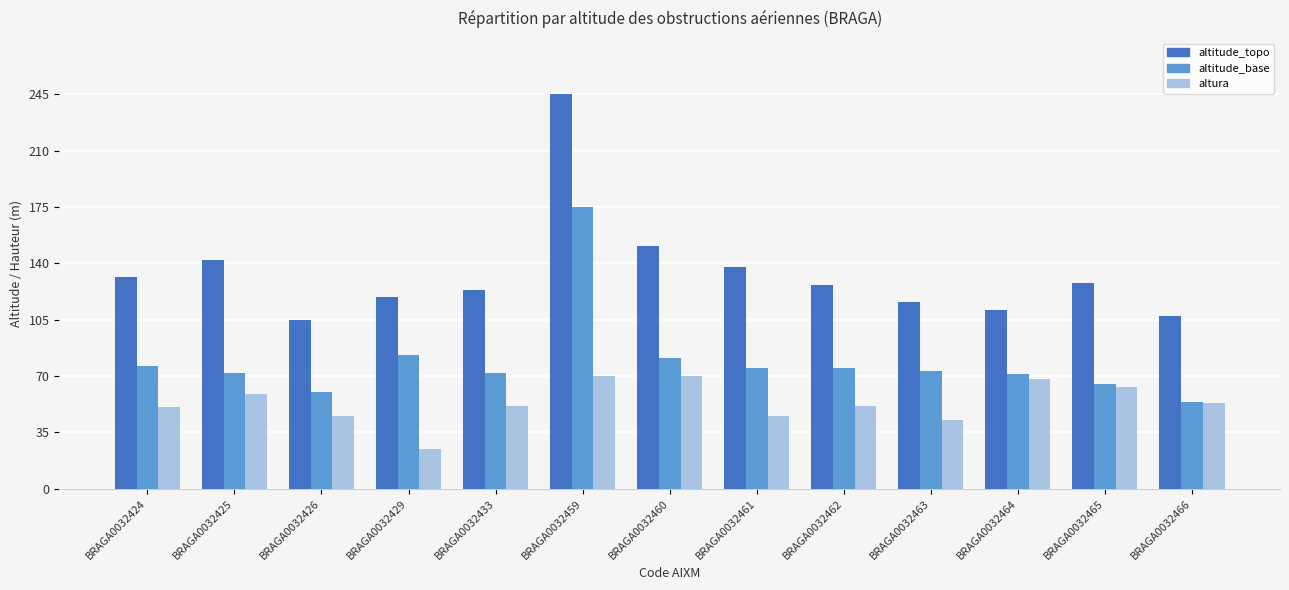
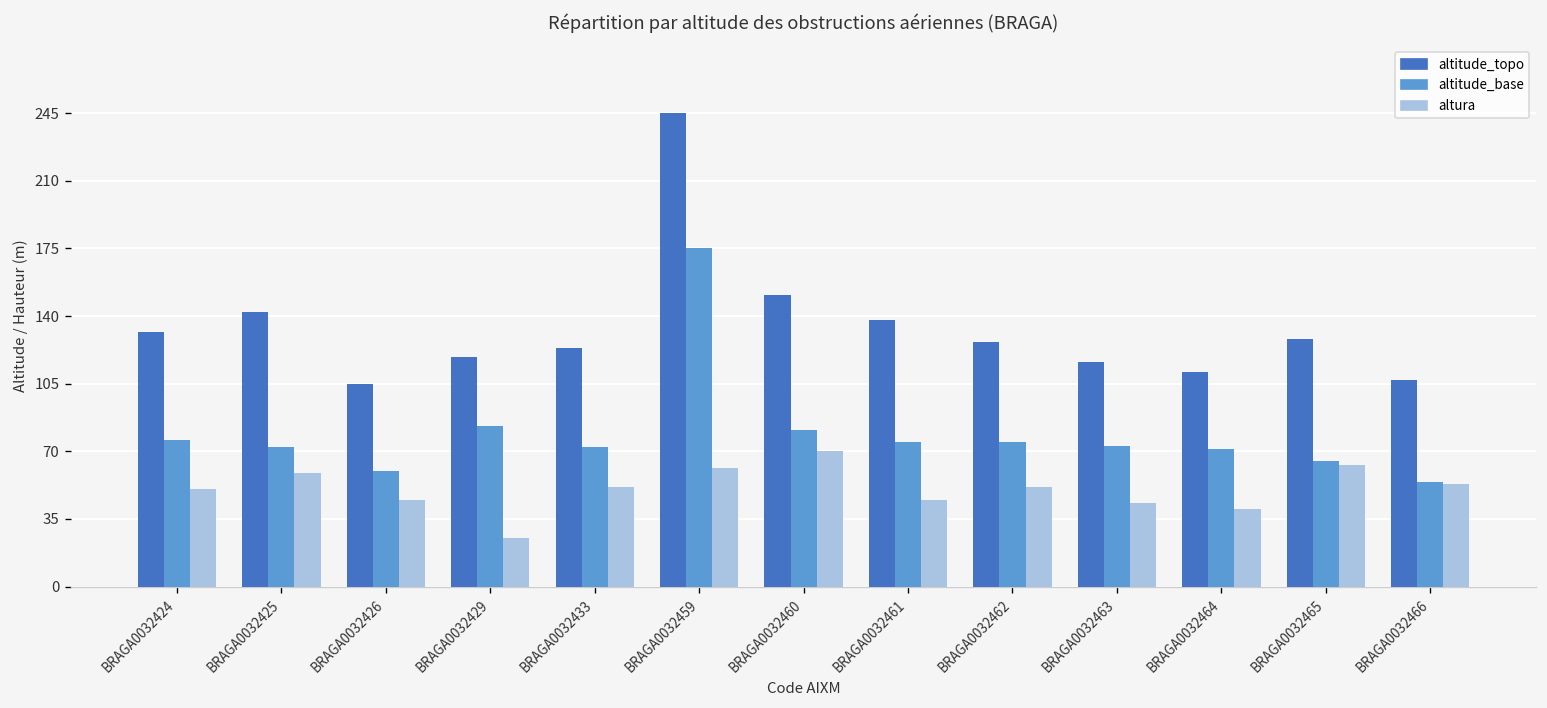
altura, BRAGA0032459: 70 -> 61
altura, BRAGA0032464: 68 -> 40
